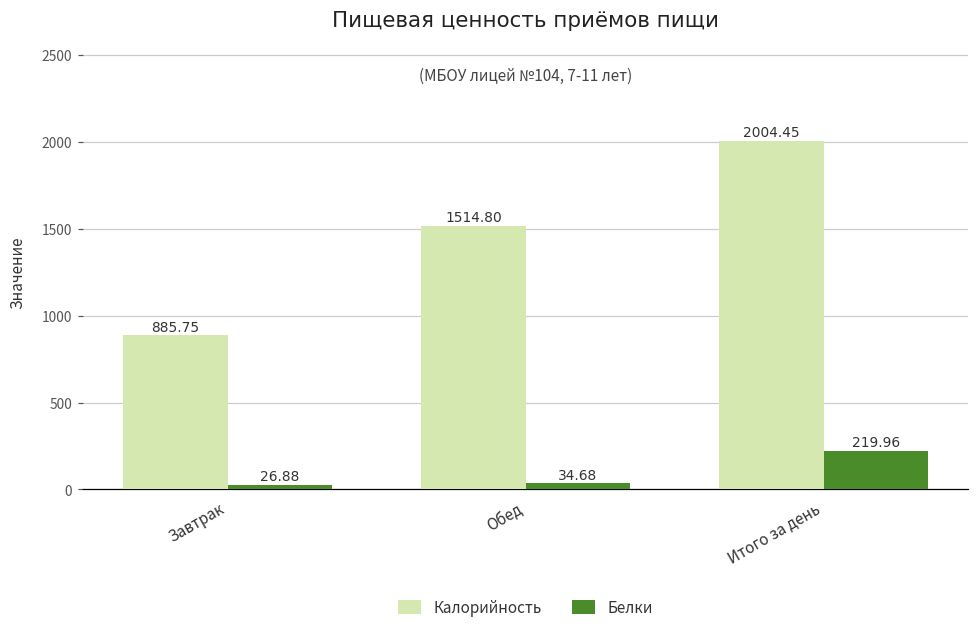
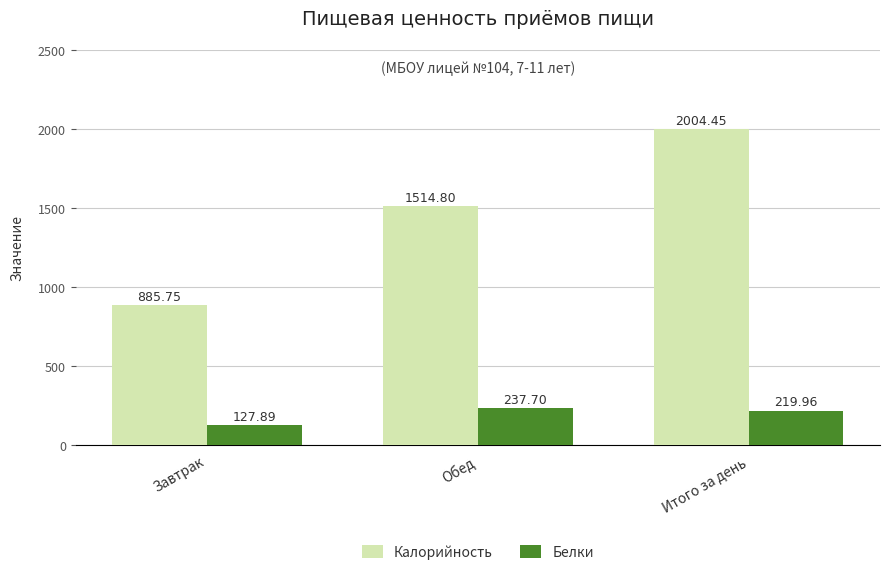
Белки, Завтрак: 26.88 -> 127.89
Белки, Обед: 34.68 -> 237.70
